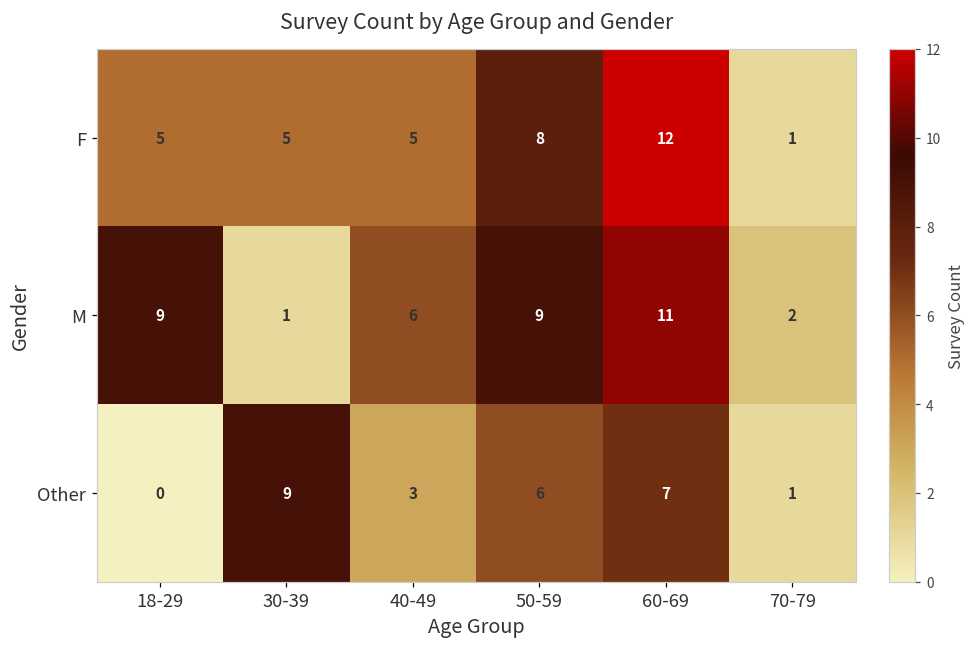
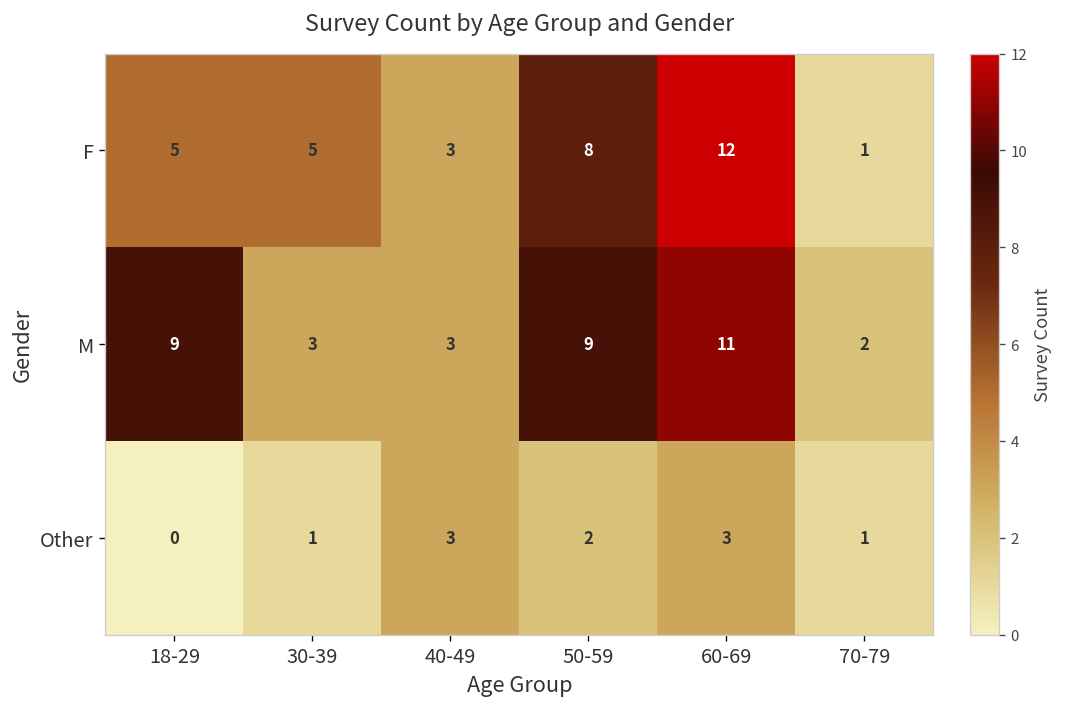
F, 40-49: 5 -> 3
M, 30-39: 1 -> 3
M, 40-49: 6 -> 3
Other, 30-39: 9 -> 1
Other, 50-59: 6 -> 2
Other, 60-69: 7 -> 3
